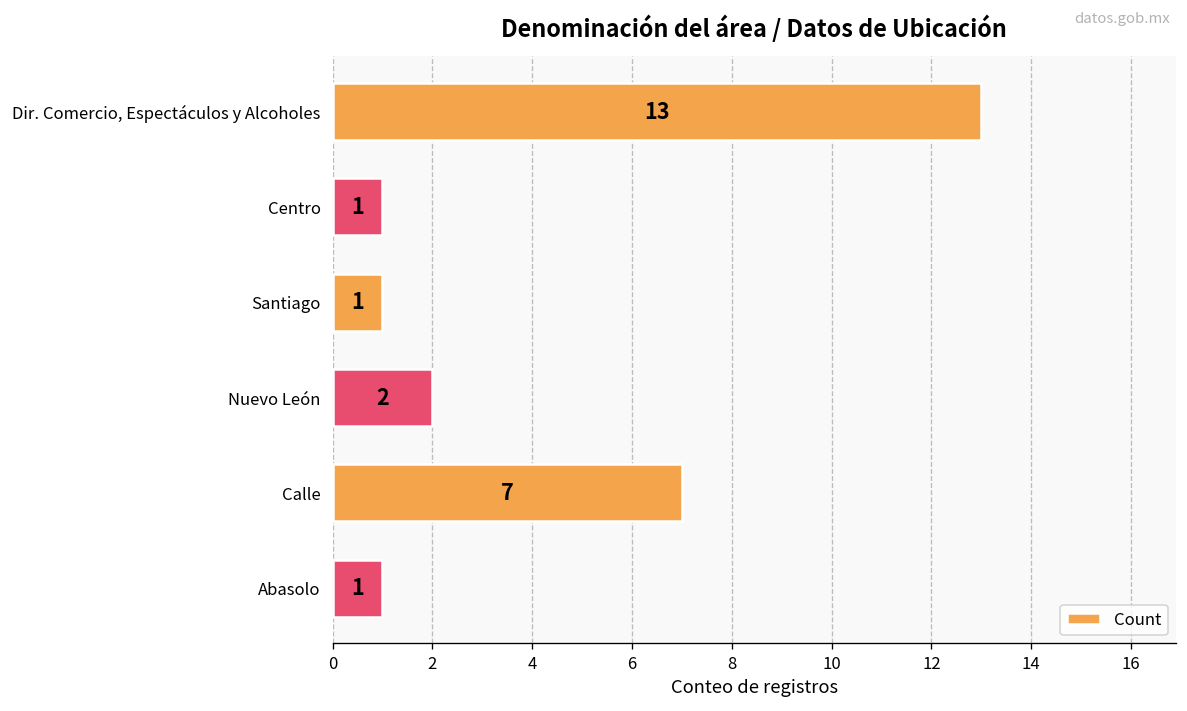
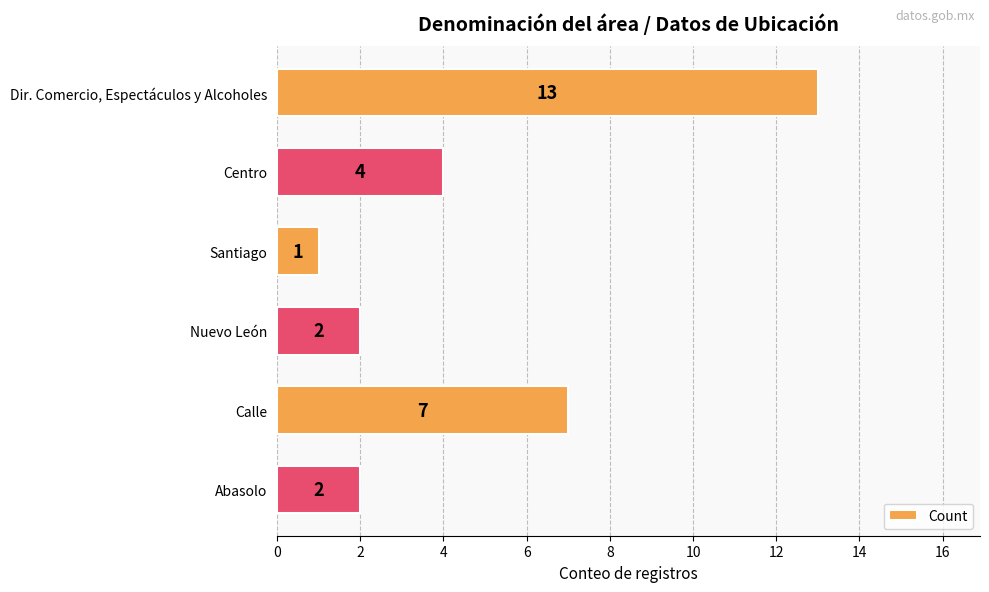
Centro: 1 -> 4
Abasolo: 1 -> 2
